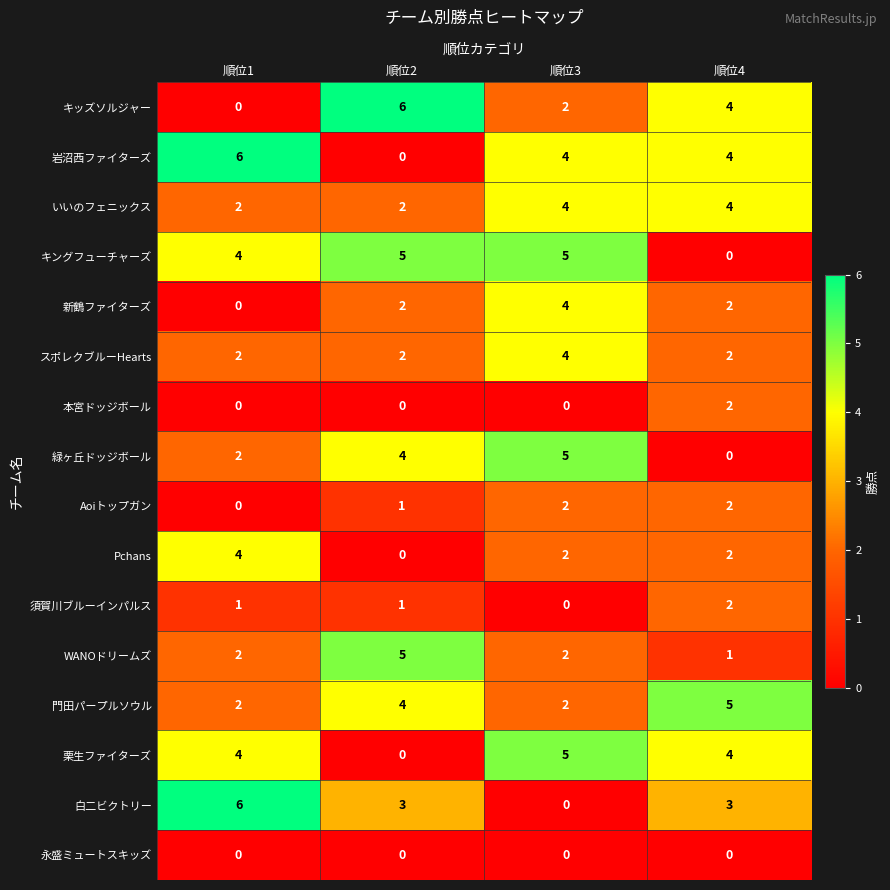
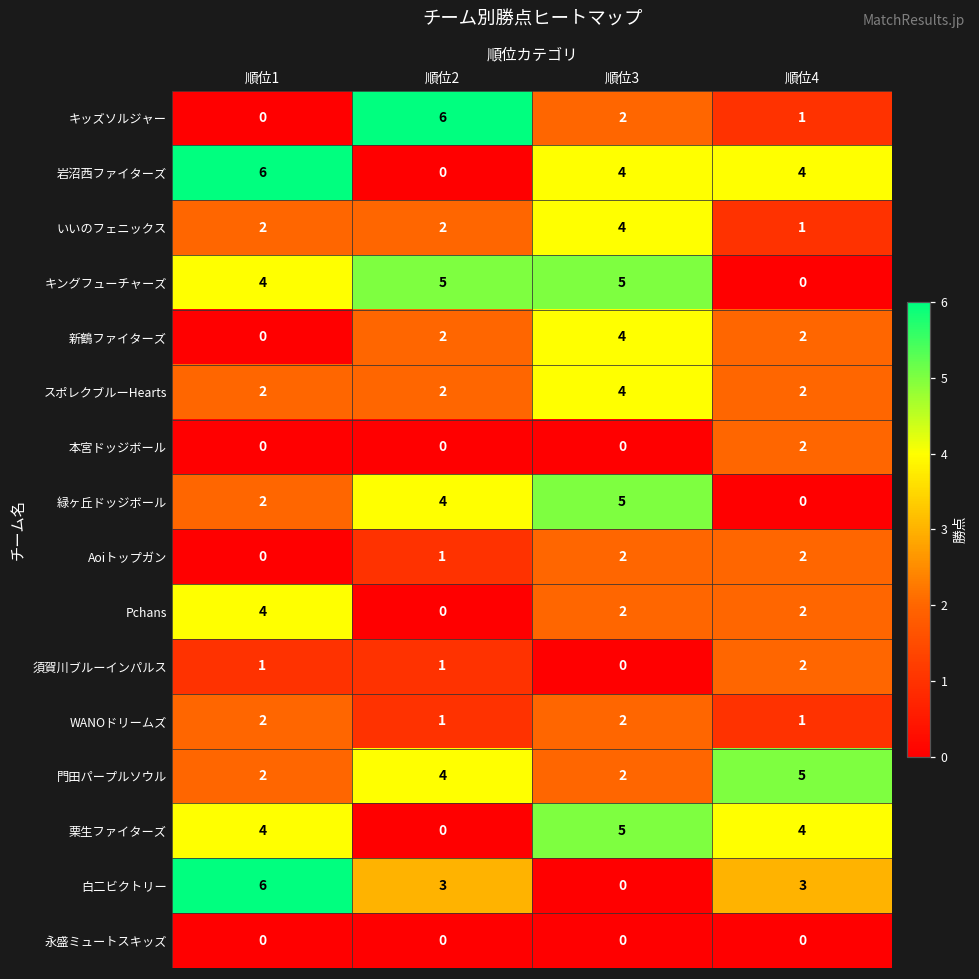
キッズソルジャー, 順位4: 4 -> 1
いいのフェニックス, 順位4: 4 -> 1
WANOドリームズ, 順位2: 5 -> 1
